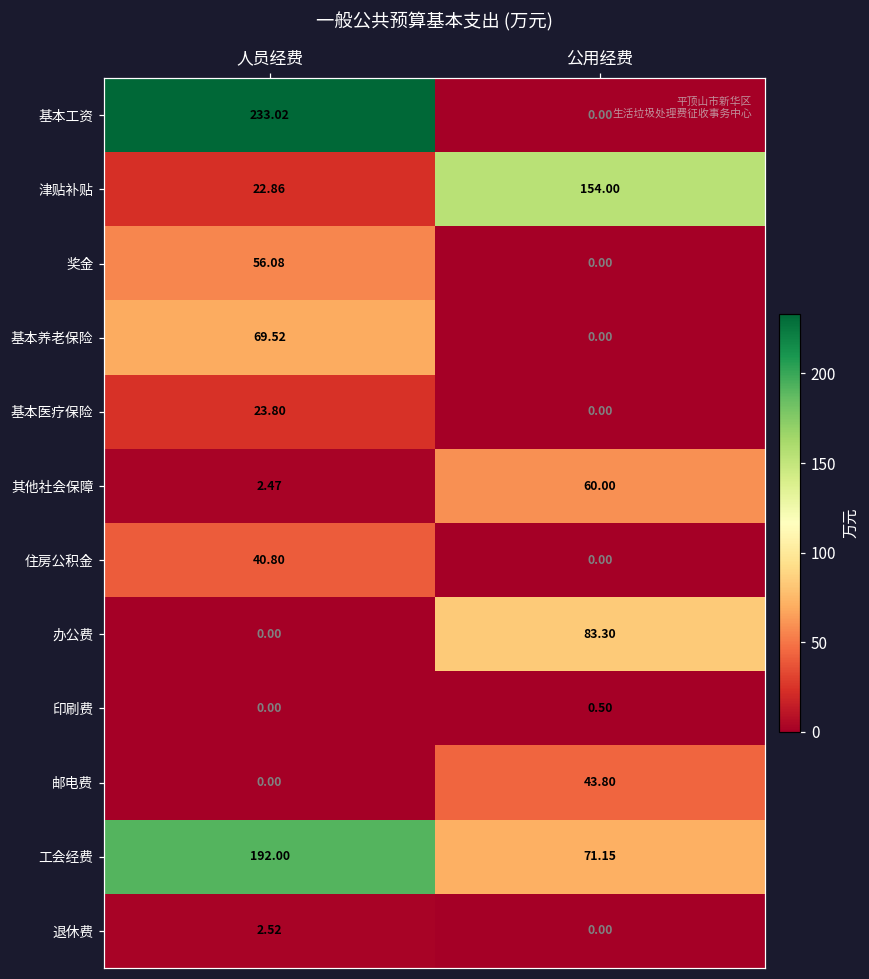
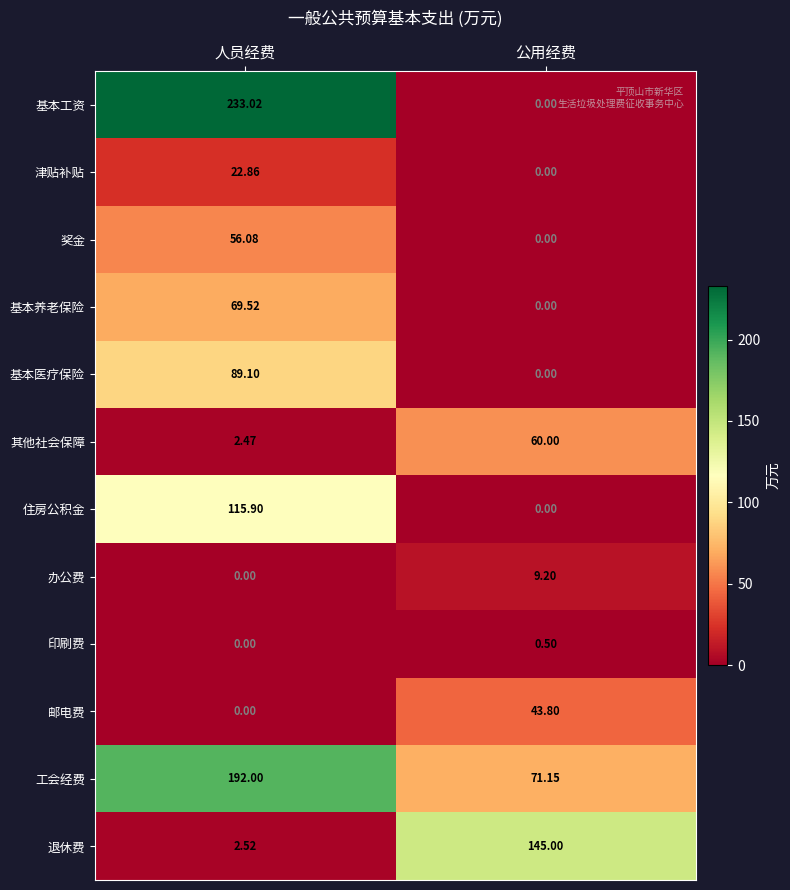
津贴补贴, 公用经费: 154.00 -> 0.00
基本医疗保险, 人员经费: 23.80 -> 89.10
住房公积金, 人员经费: 40.80 -> 115.90
办公费, 公用经费: 83.30 -> 9.20
退休费, 公用经费: 0.00 -> 145.00
